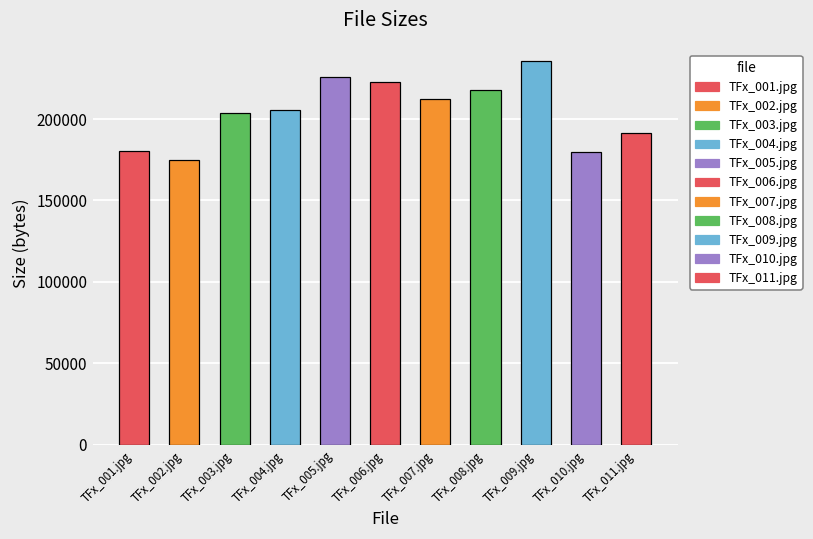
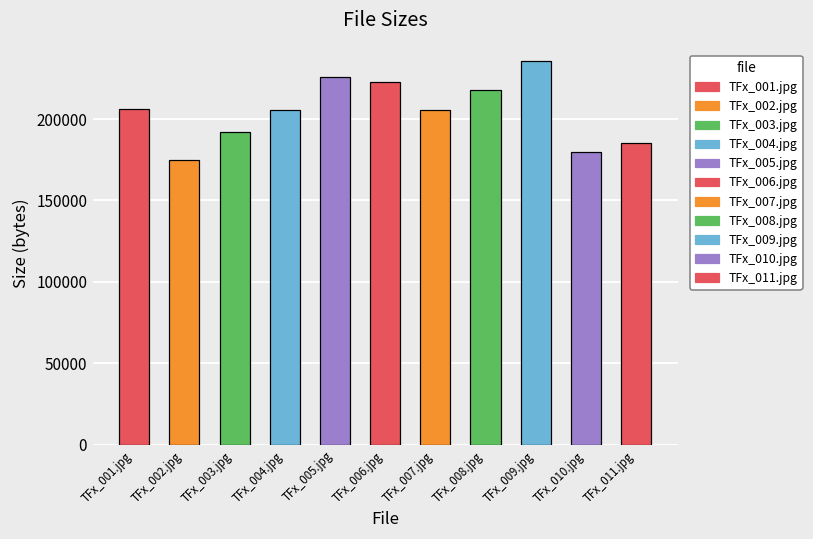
TFx_001.jpg: 180000 -> 206000
TFx_003.jpg: 204000 -> 192000
TFx_007.jpg: 212000 -> 206000
TFx_011.jpg: 192000 -> 185000
